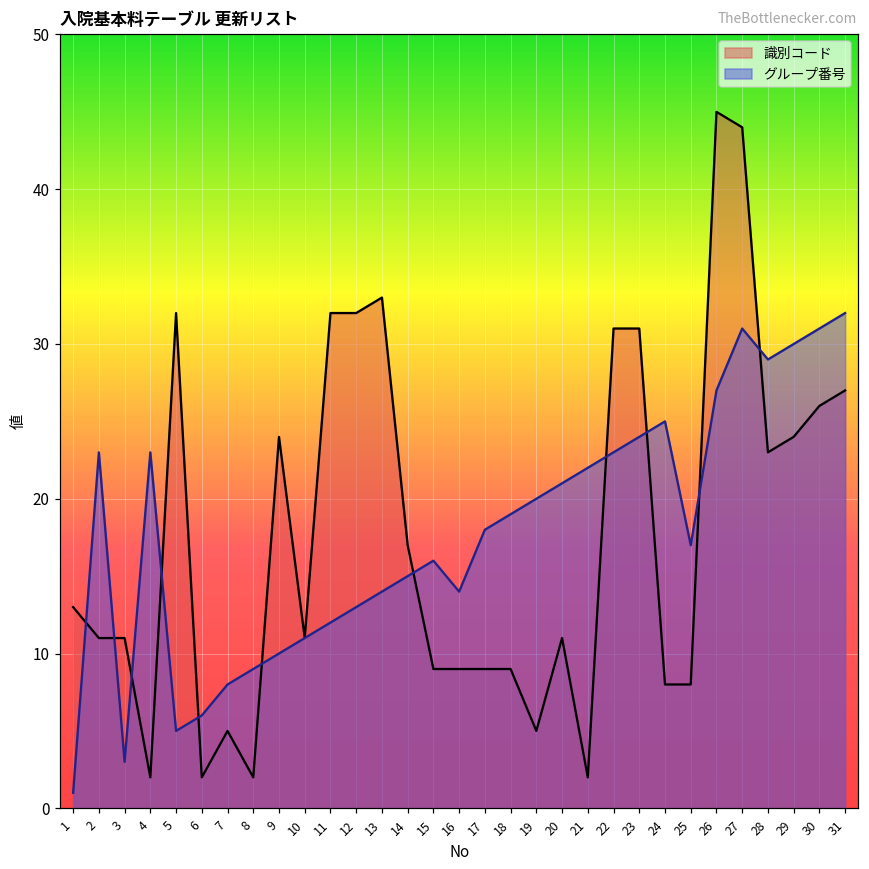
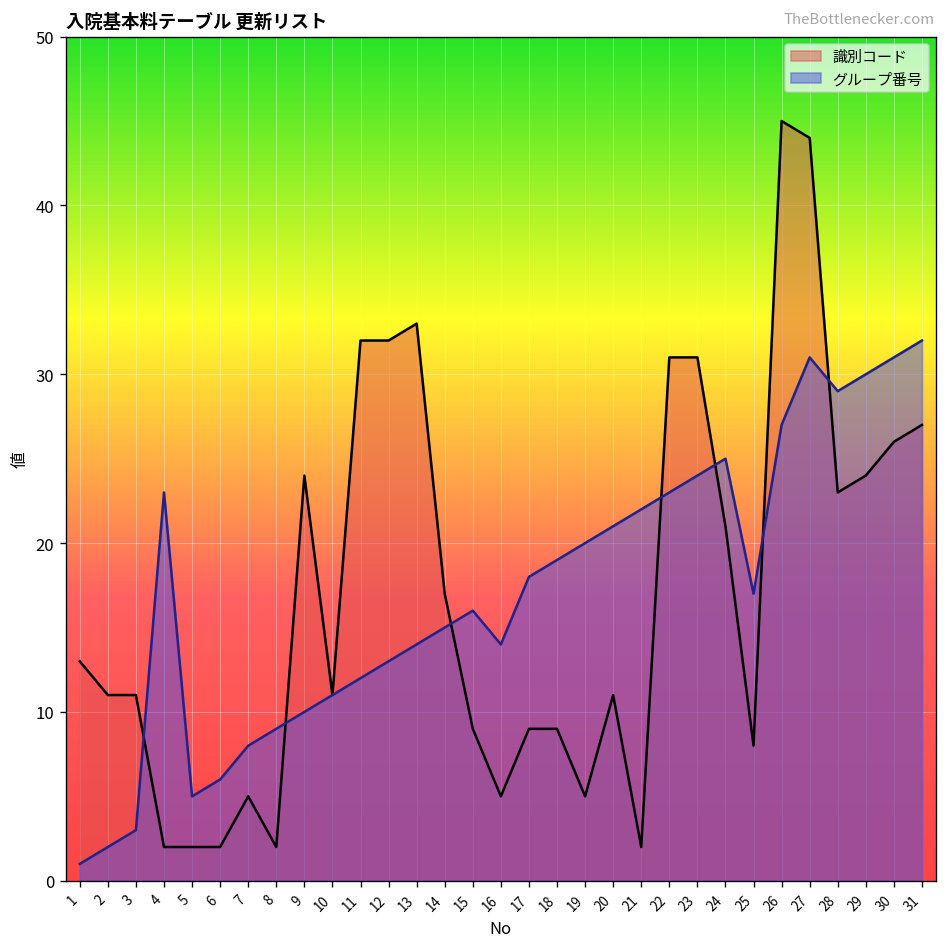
グループ番号, 2: 23 -> 2
識別コード, 5: 32 -> 2
識別コード, 16: 9 -> 5
識別コード, 24: 8 -> 21
